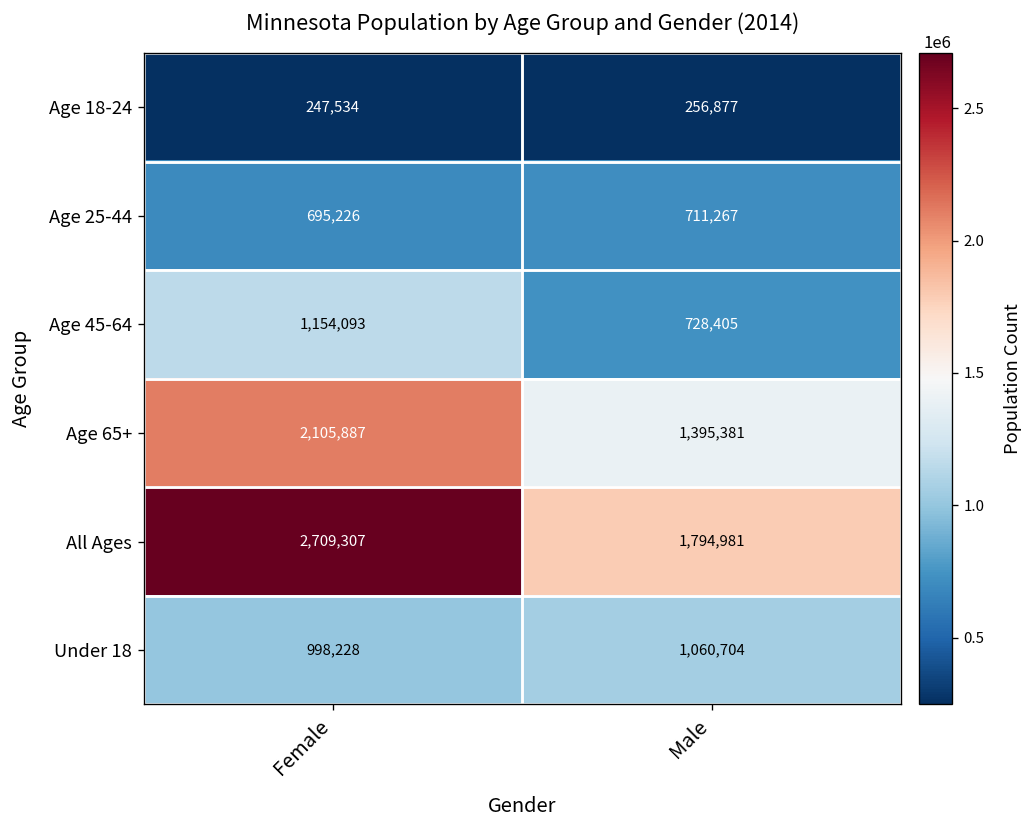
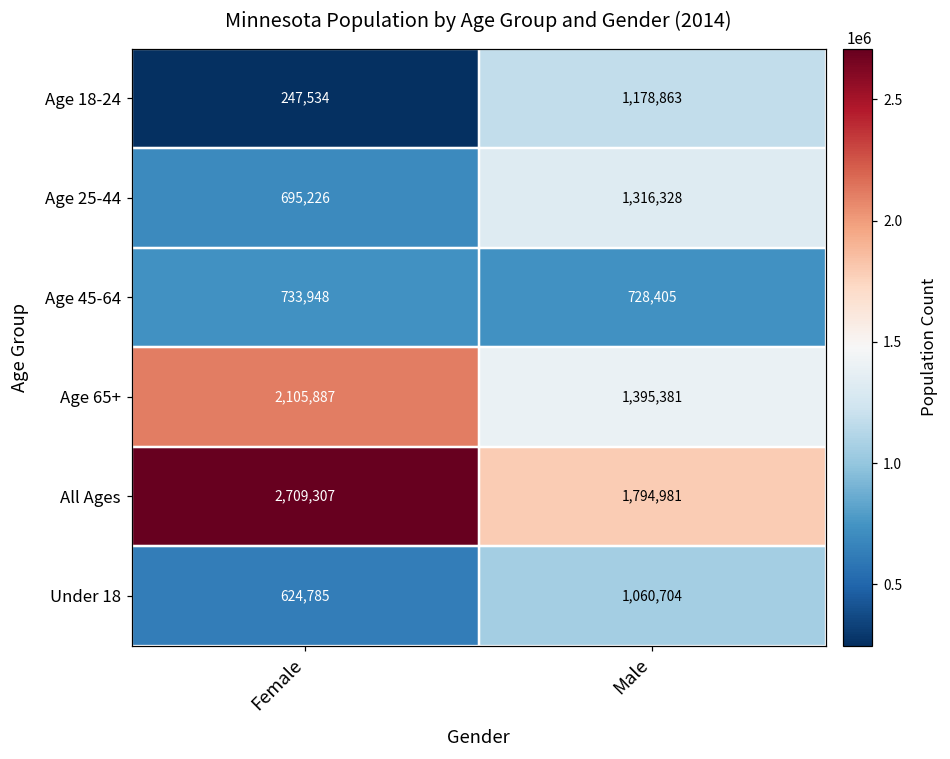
Age 18-24, Male: 256,877 -> 1,178,863
Age 25-44, Male: 711,267 -> 1,316,328
Age 45-64, Female: 1,154,093 -> 733,948
Under 18, Female: 998,228 -> 624,785
